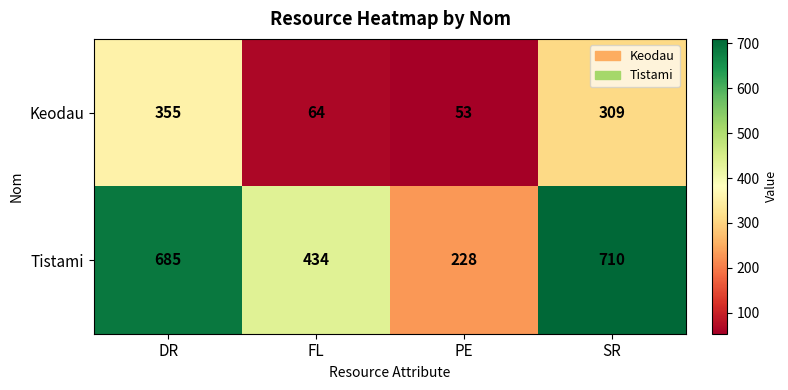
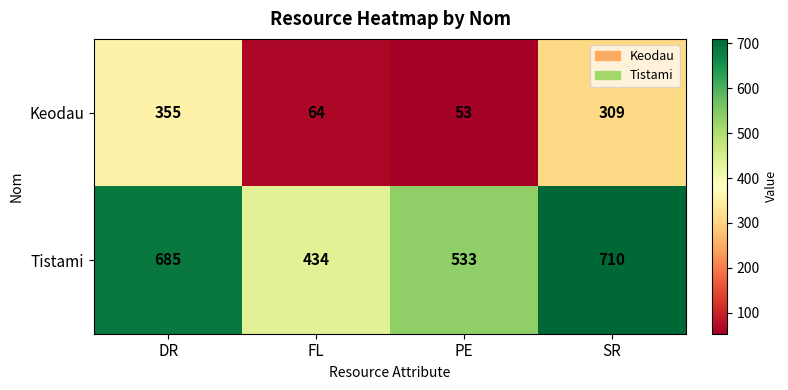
Tistami, PE: 228 -> 533
